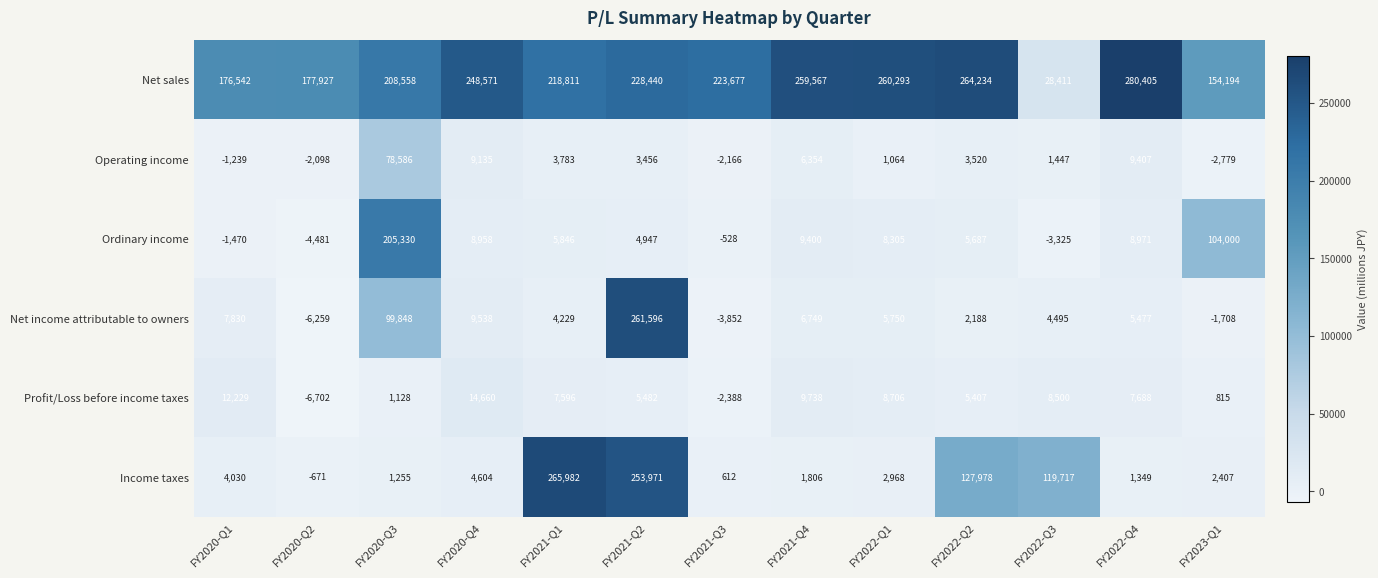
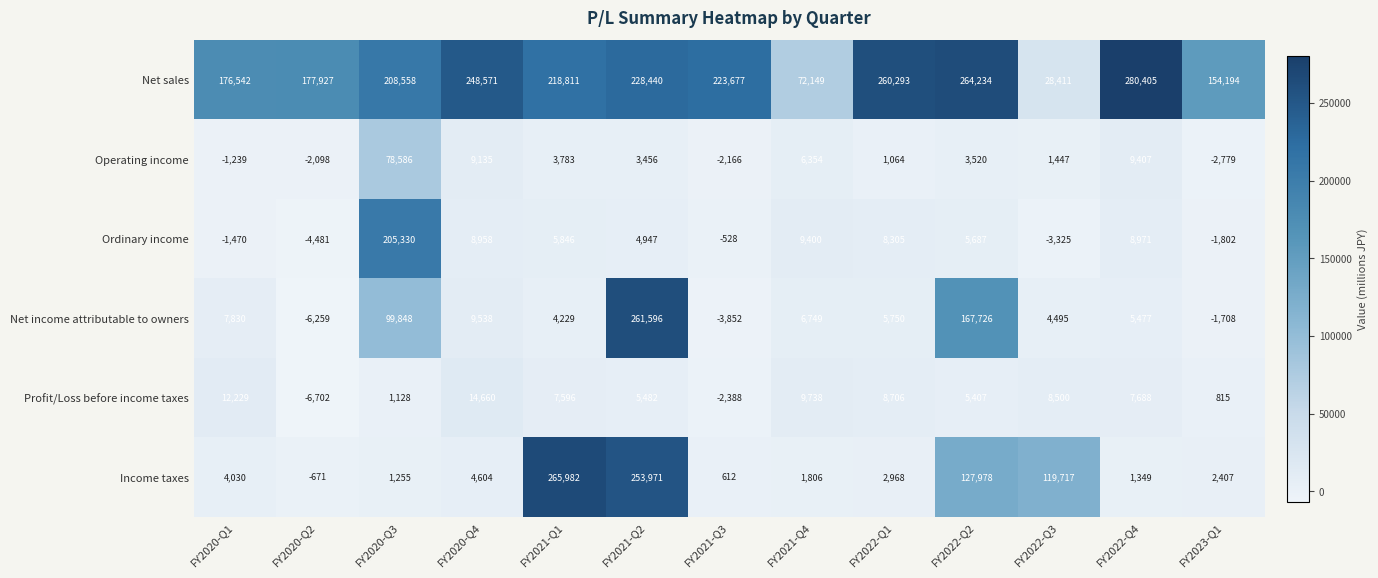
Net sales, FY2021-Q4: 259,567 -> 72,149
Ordinary income, FY2023-Q1: 104,000 -> -1,802
Net income attributable to owners, FY2022-Q2: 2,188 -> 167,726
